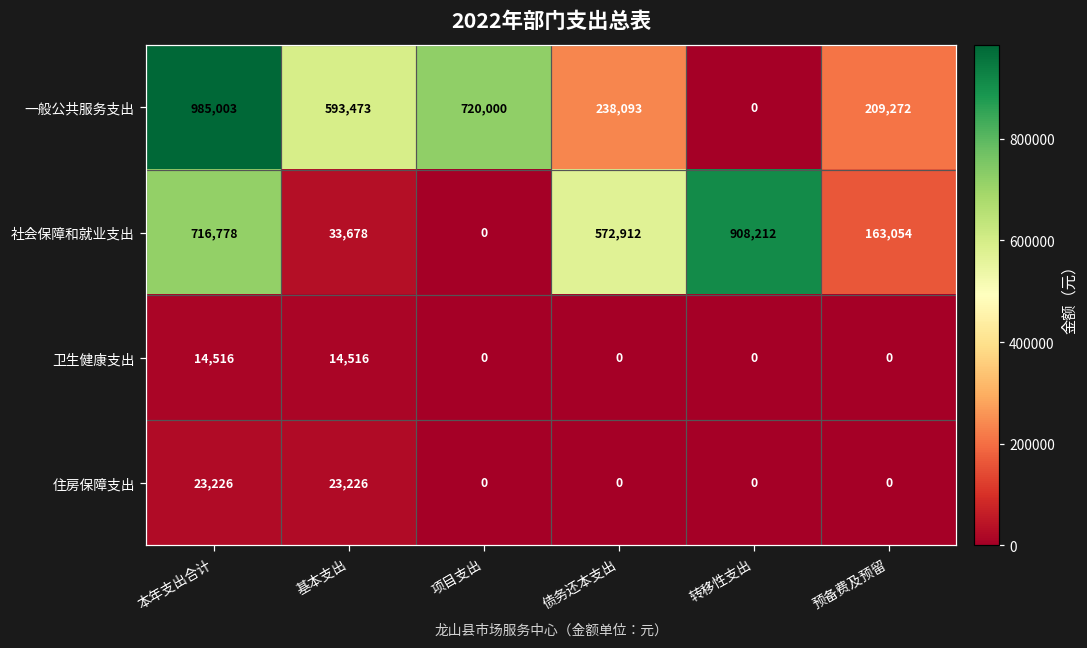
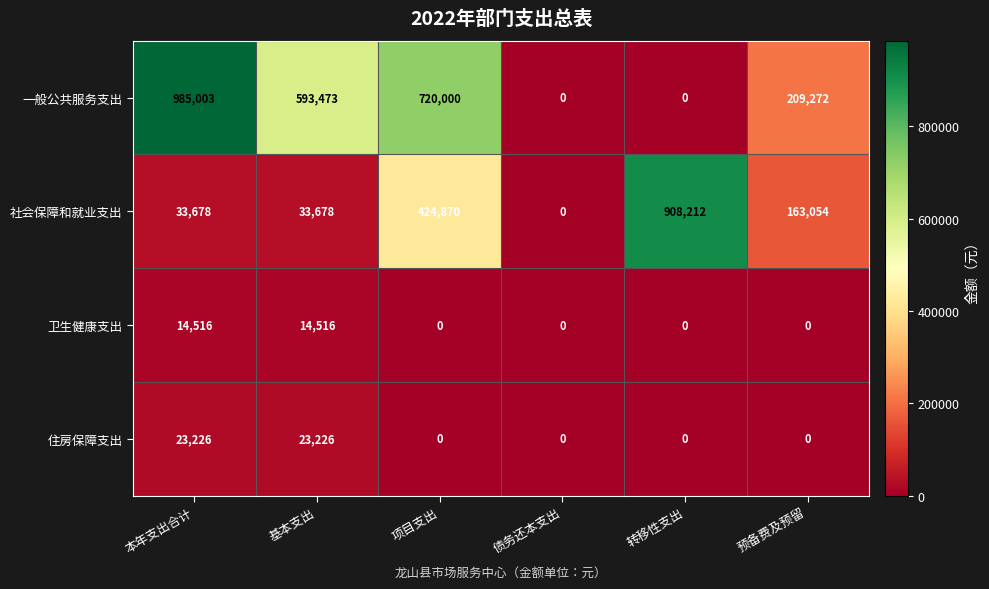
一般公共服务支出, 债务还本支出: 238,093 -> 0
社会保障和就业支出, 本年支出合计: 716,778 -> 33,678
社会保障和就业支出, 项目支出: 0 -> 424,870
社会保障和就业支出, 债务还本支出: 572,912 -> 0
